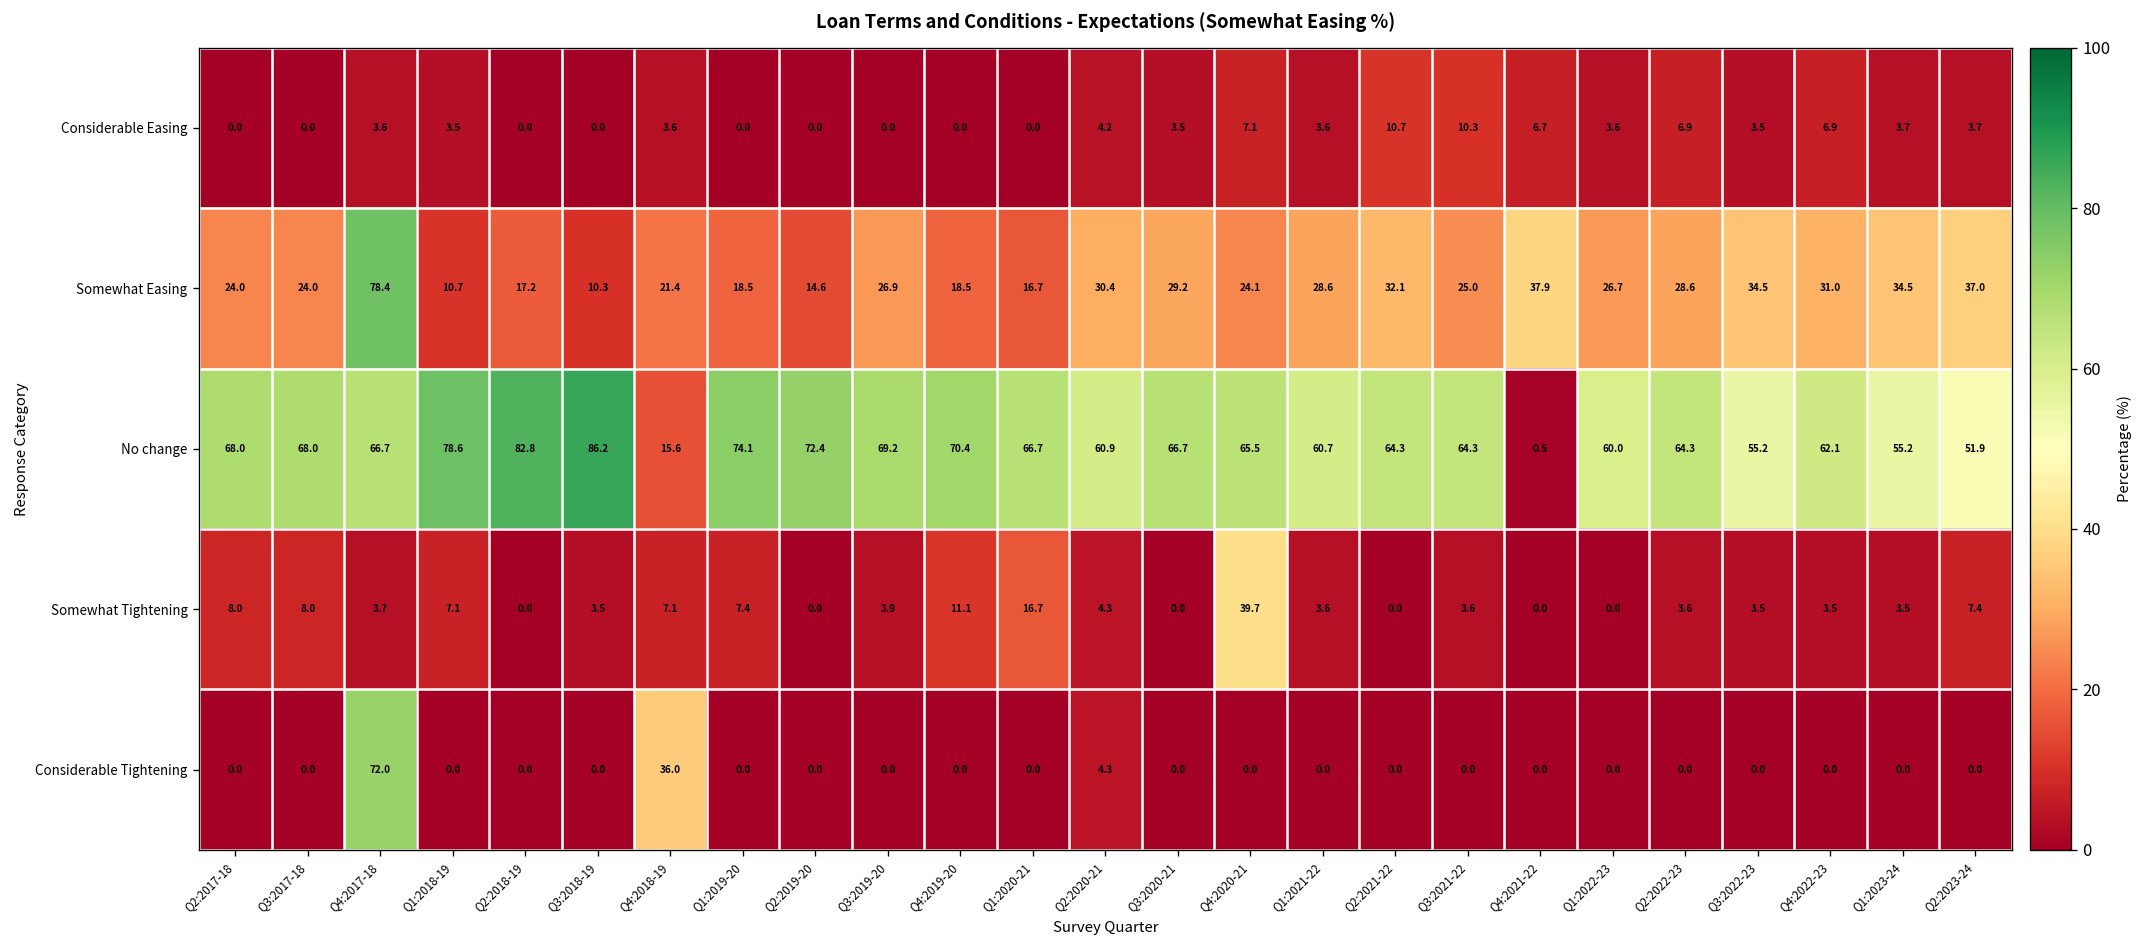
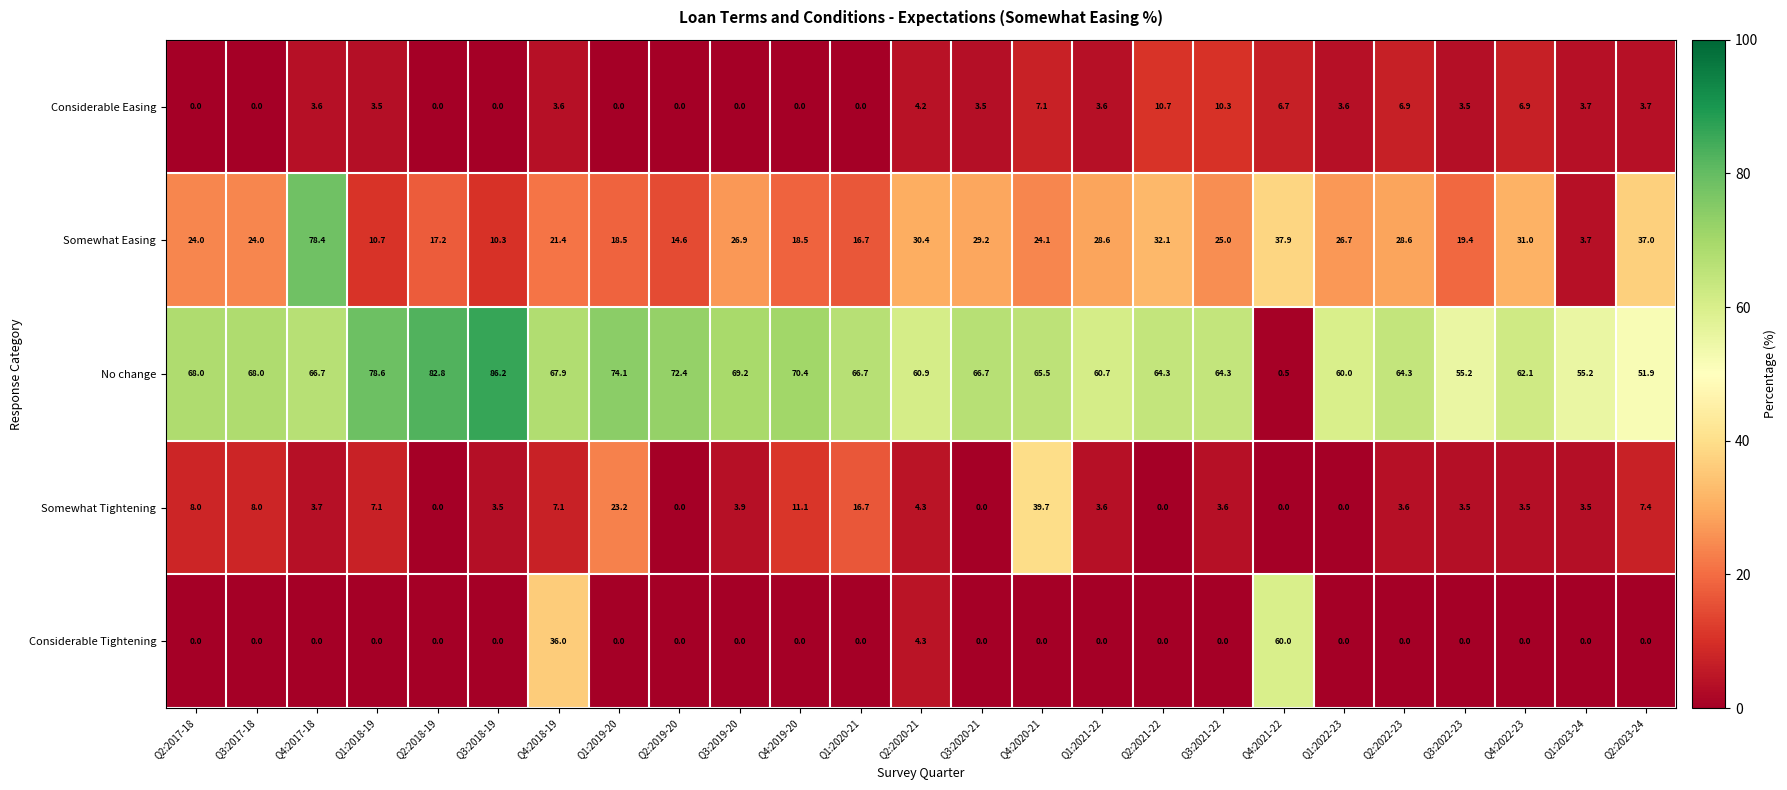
Somewhat Easing, Q3:2022-23: 34.5 -> 19.4
Somewhat Easing, Q1:2023-24: 34.5 -> 3.7
No change, Q4:2018-19: 15.6 -> 67.9
Somewhat Tightening, Q1:2019-20: 7.4 -> 23.2
Considerable Tightening, Q4:2017-18: 72.0 -> 0.0
Considerable Tightening, Q4:2021-22: 0.0 -> 60.0
